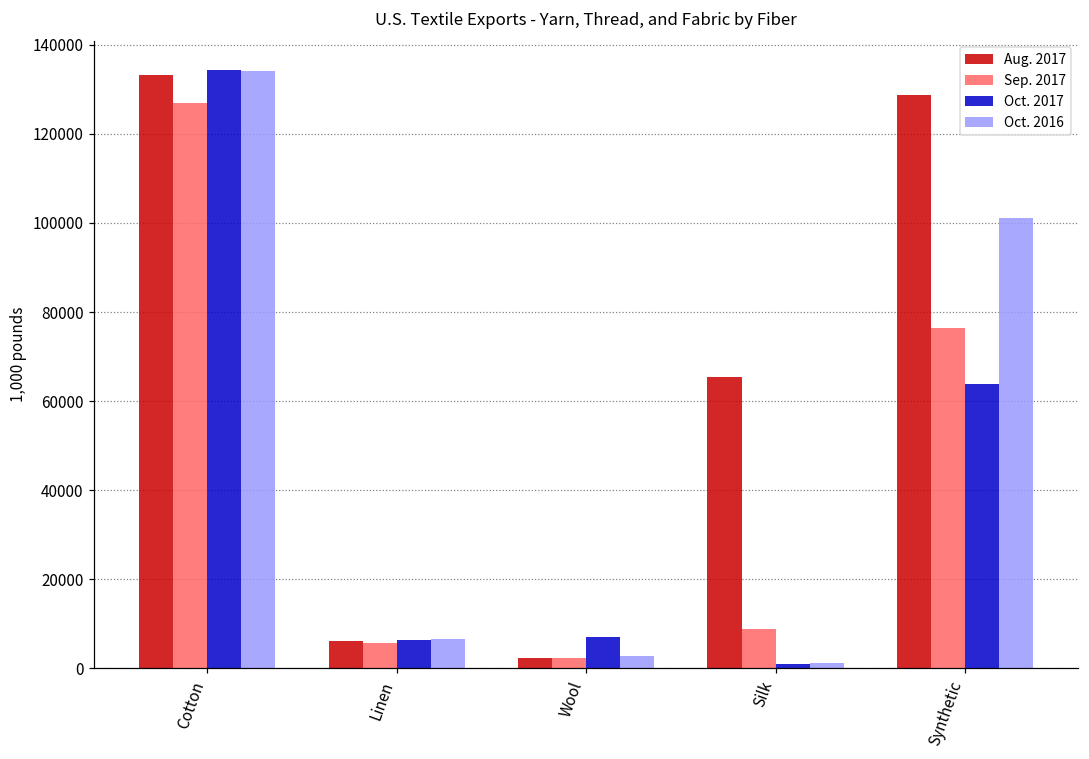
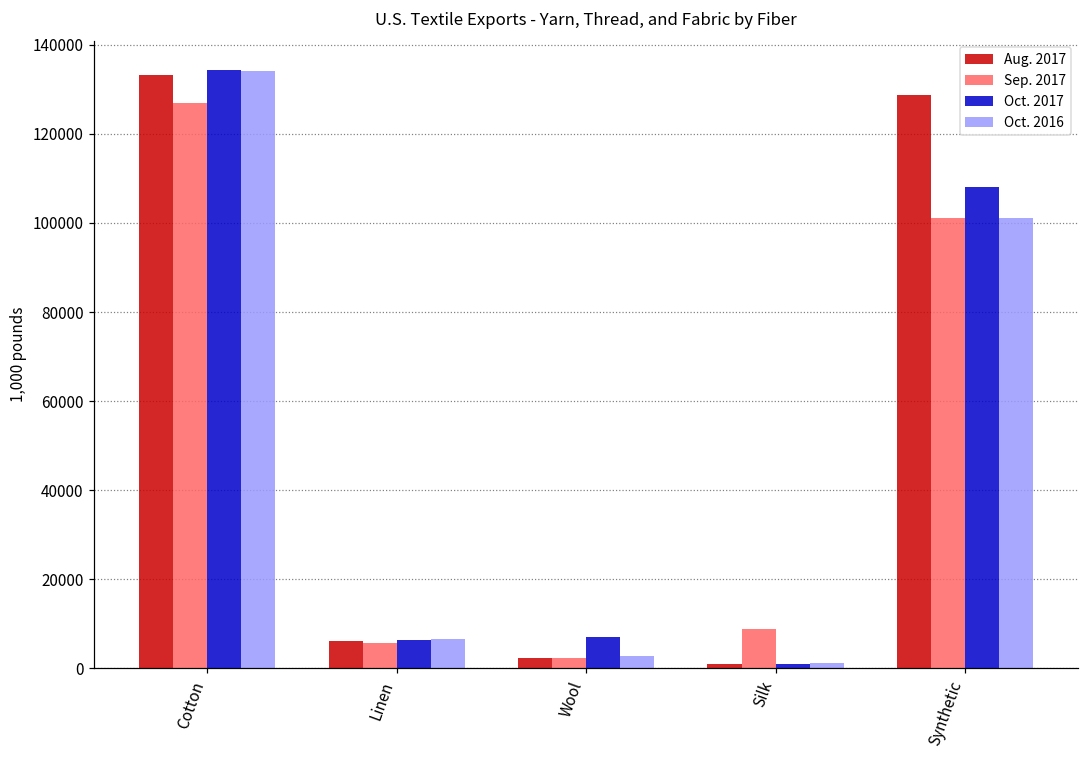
Aug. 2017, Silk: 65000 -> 1000
Sep. 2017, Synthetic: 77000 -> 101000
Oct. 2017, Synthetic: 64000 -> 108000
